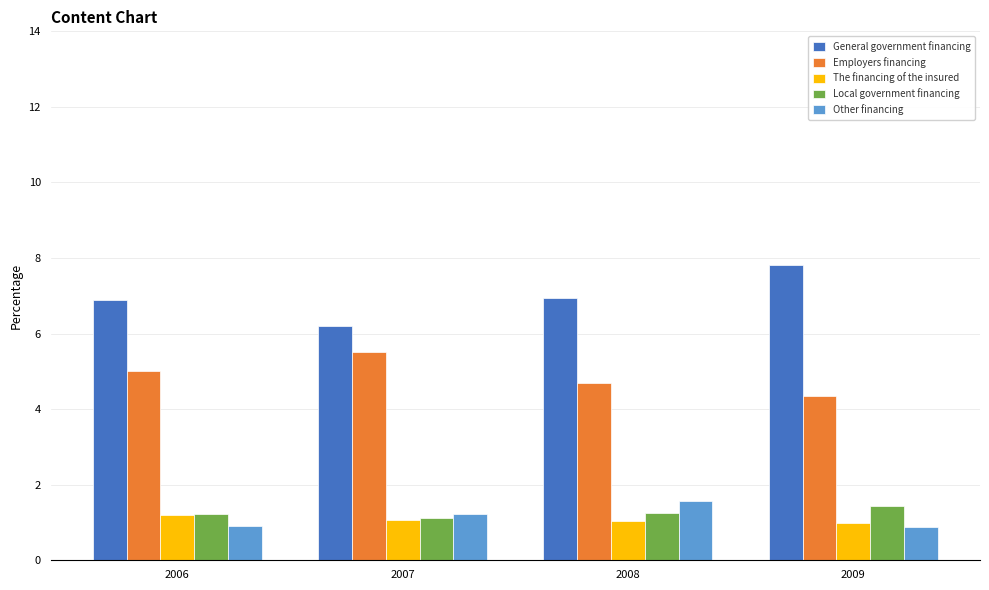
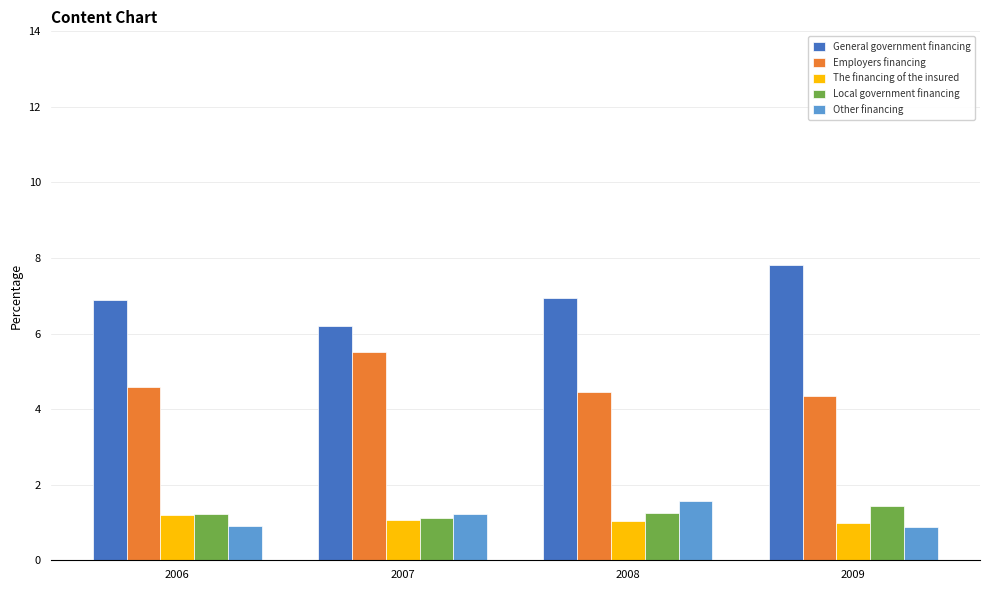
Employers financing, 2006: 5.0 -> 4.6
Employers financing, 2008: 4.7 -> 4.5
